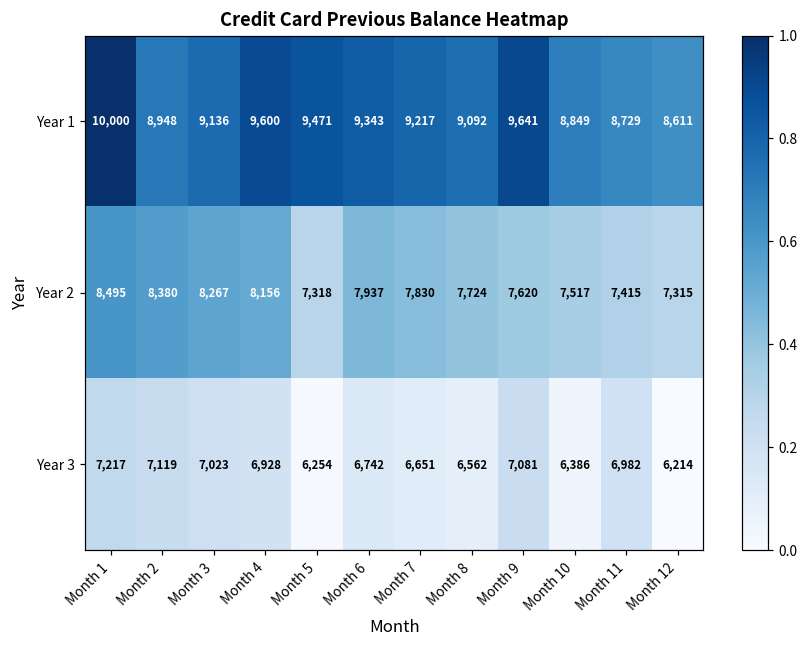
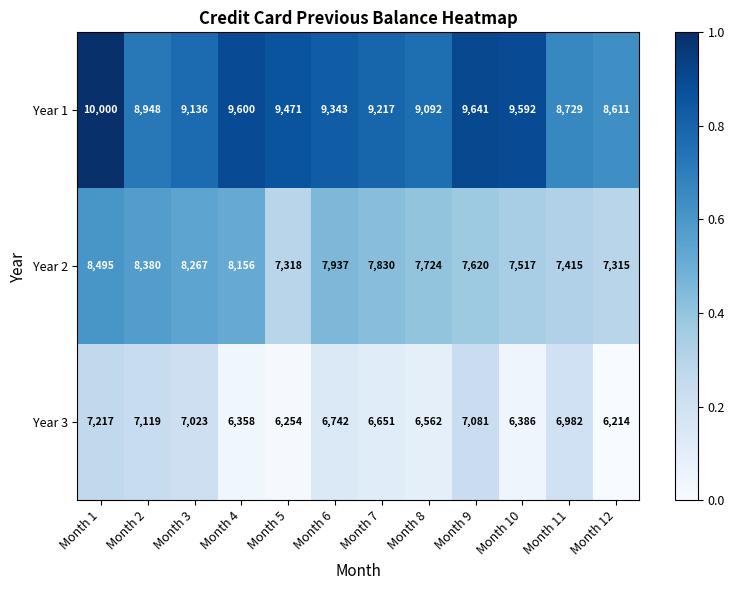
Year 1, Month 10: 8,849 -> 9,592
Year 3, Month 4: 6,928 -> 6,358
